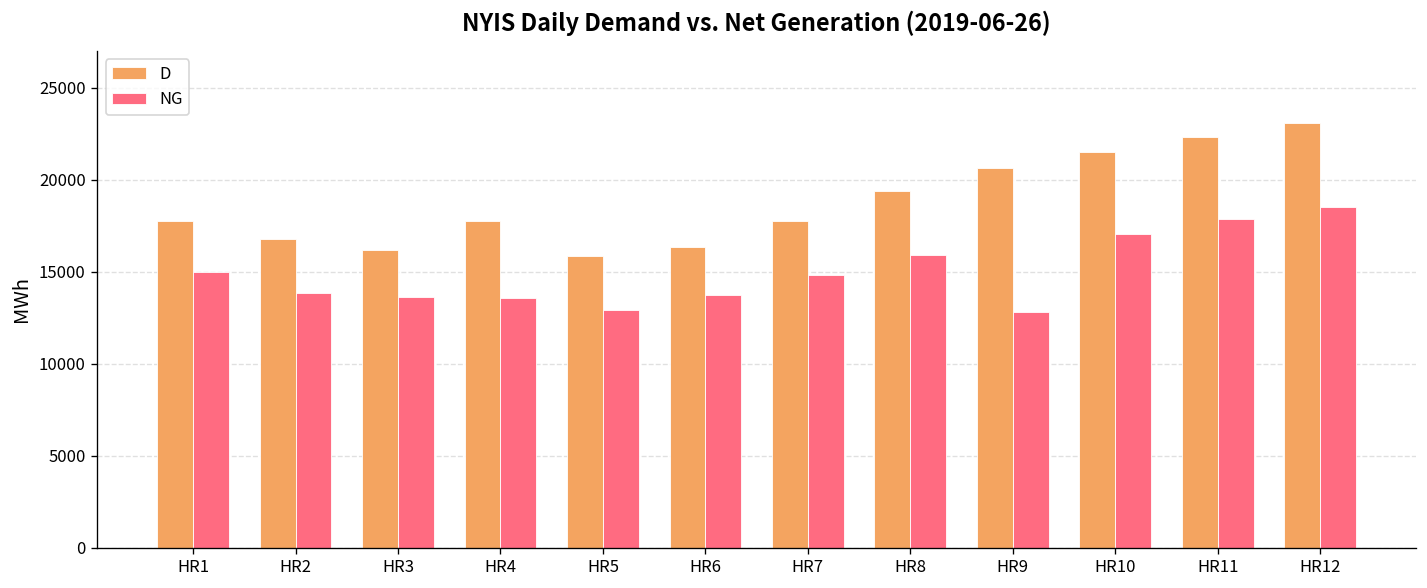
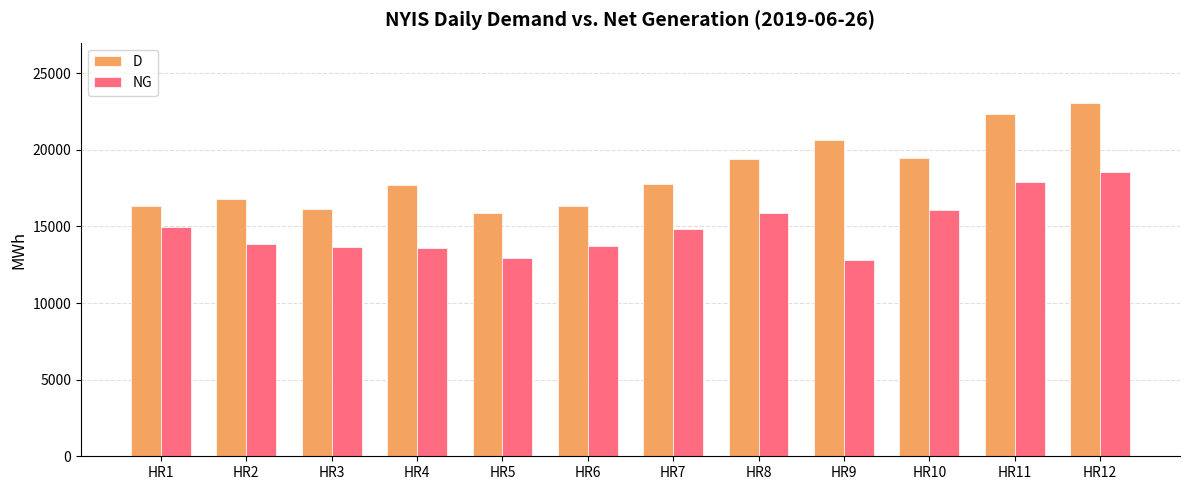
D, HR1: 17700 -> 16400
D, HR10: 21500 -> 19500
NG, HR10: 17000 -> 16100
